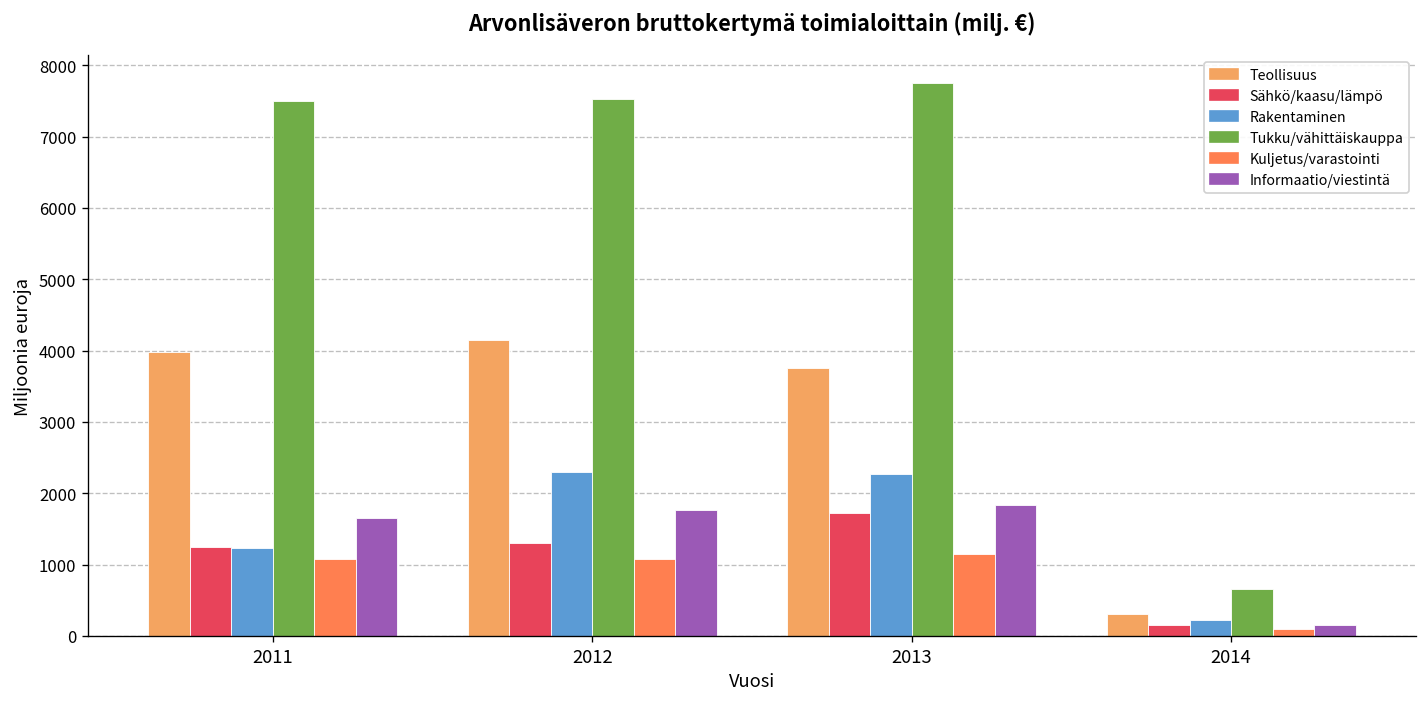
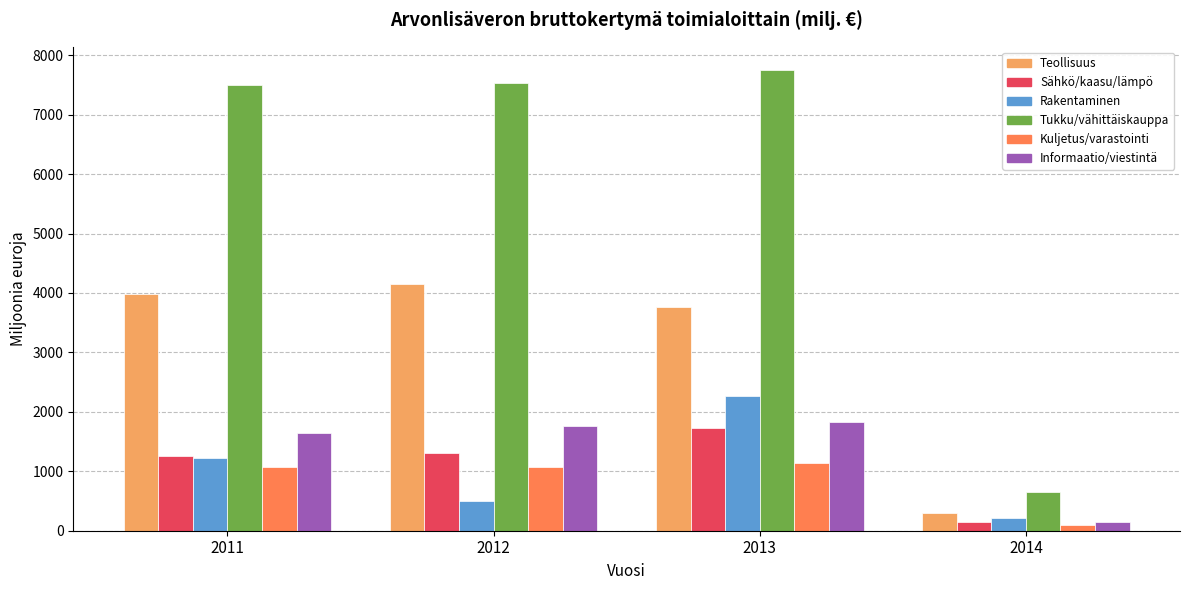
Rakentaminen, 2012: 2300 -> 500
